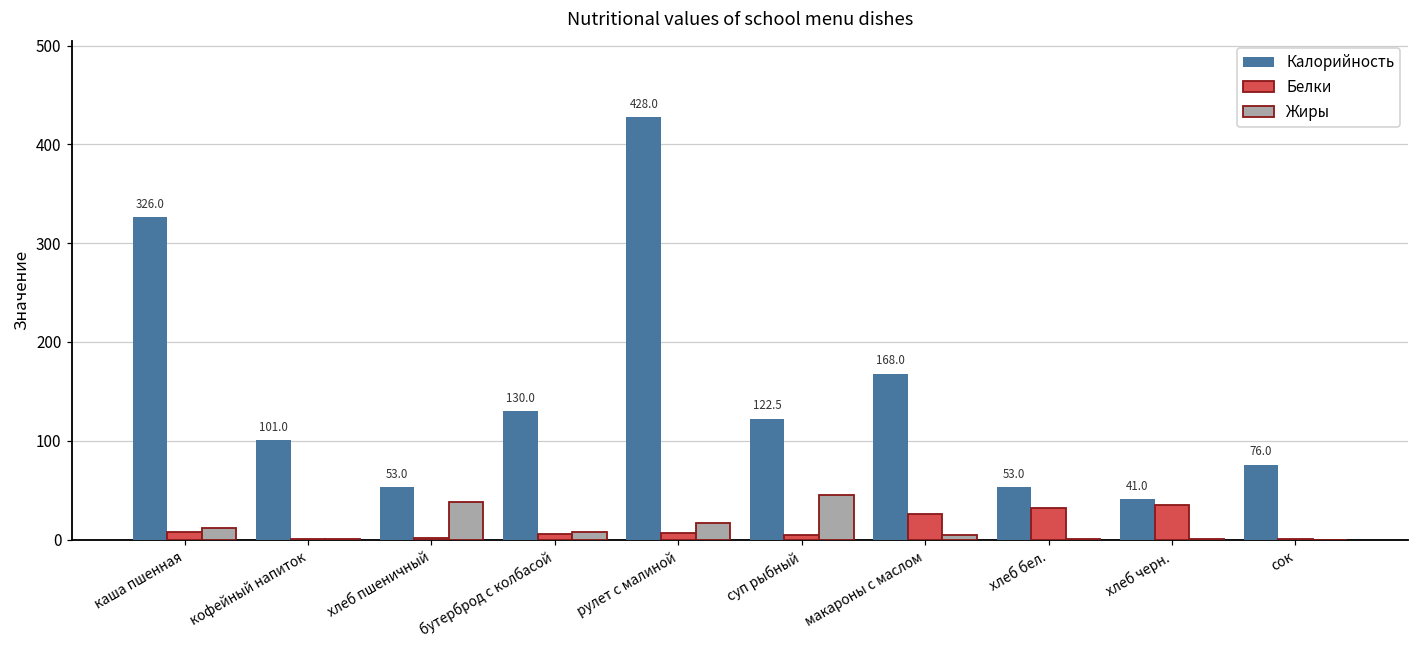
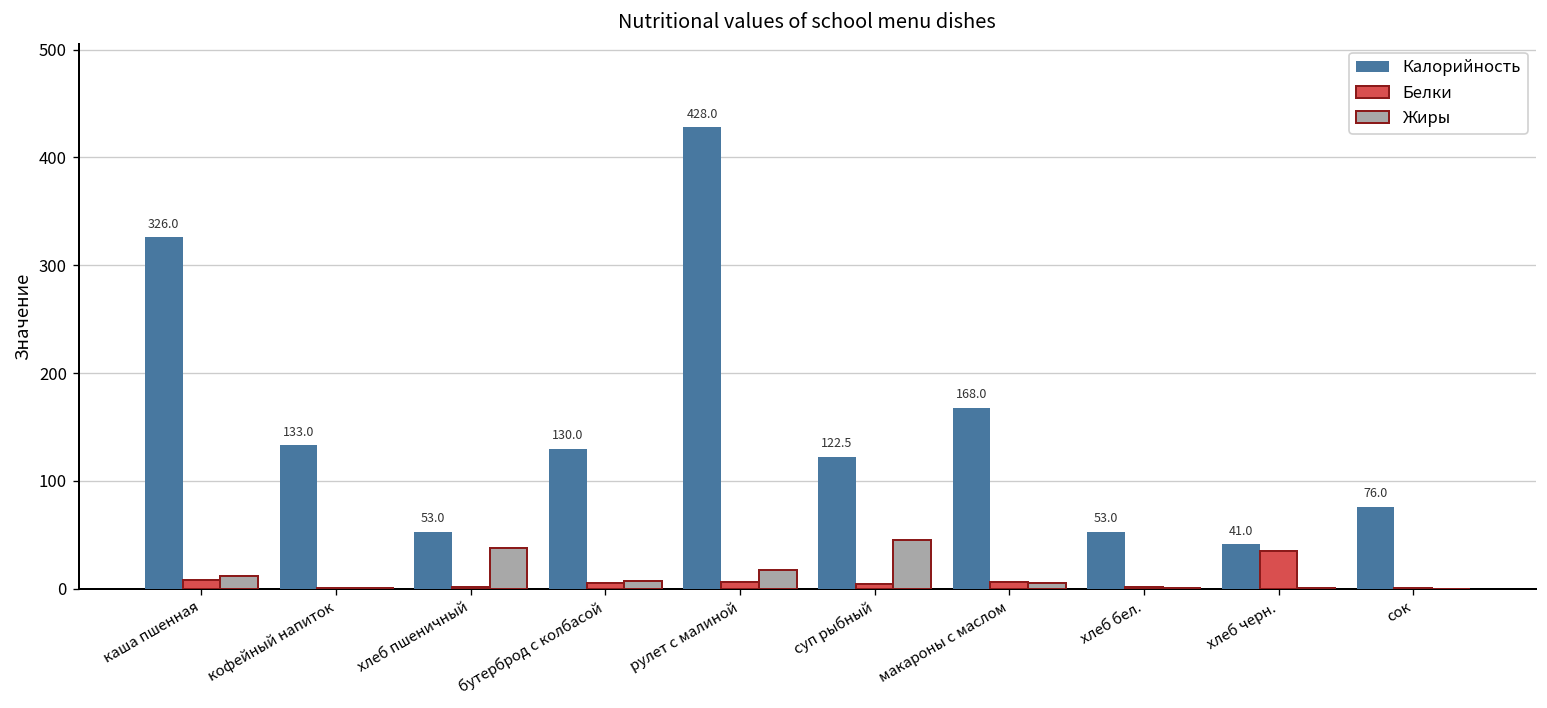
Калорийность, кофейный напиток: 101.0 -> 133.0
Белки, макароны с маслом: 30 -> 10
Белки, хлеб бел.: 30 -> 0
